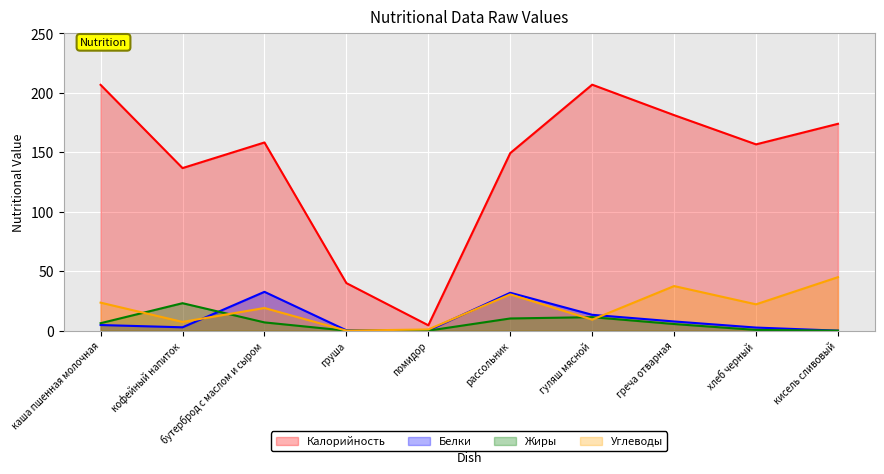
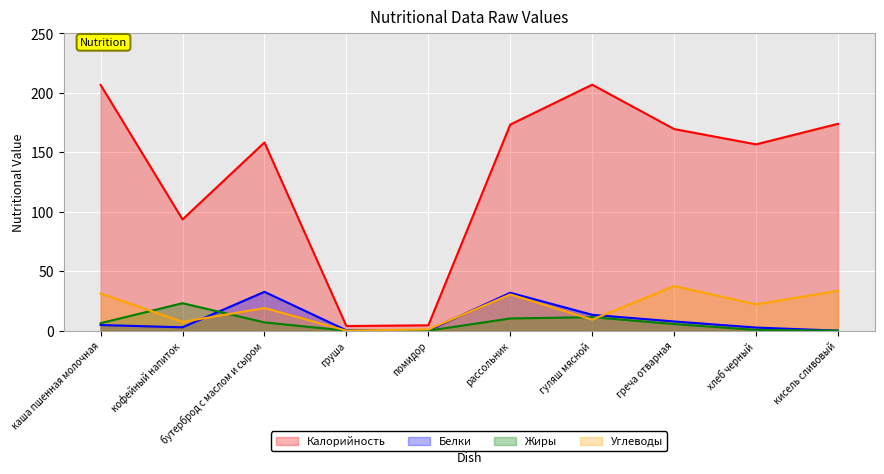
Углеводы, каша пшенная молочная: 24 -> 31
Калорийность, кофейный напиток: 137 -> 94
Калорийность, груша: 40 -> 4
Калорийность, рассольник: 149 -> 173
Калорийность, греча отварная: 181 -> 170
Углеводы, кисель сливовый: 45 -> 34
